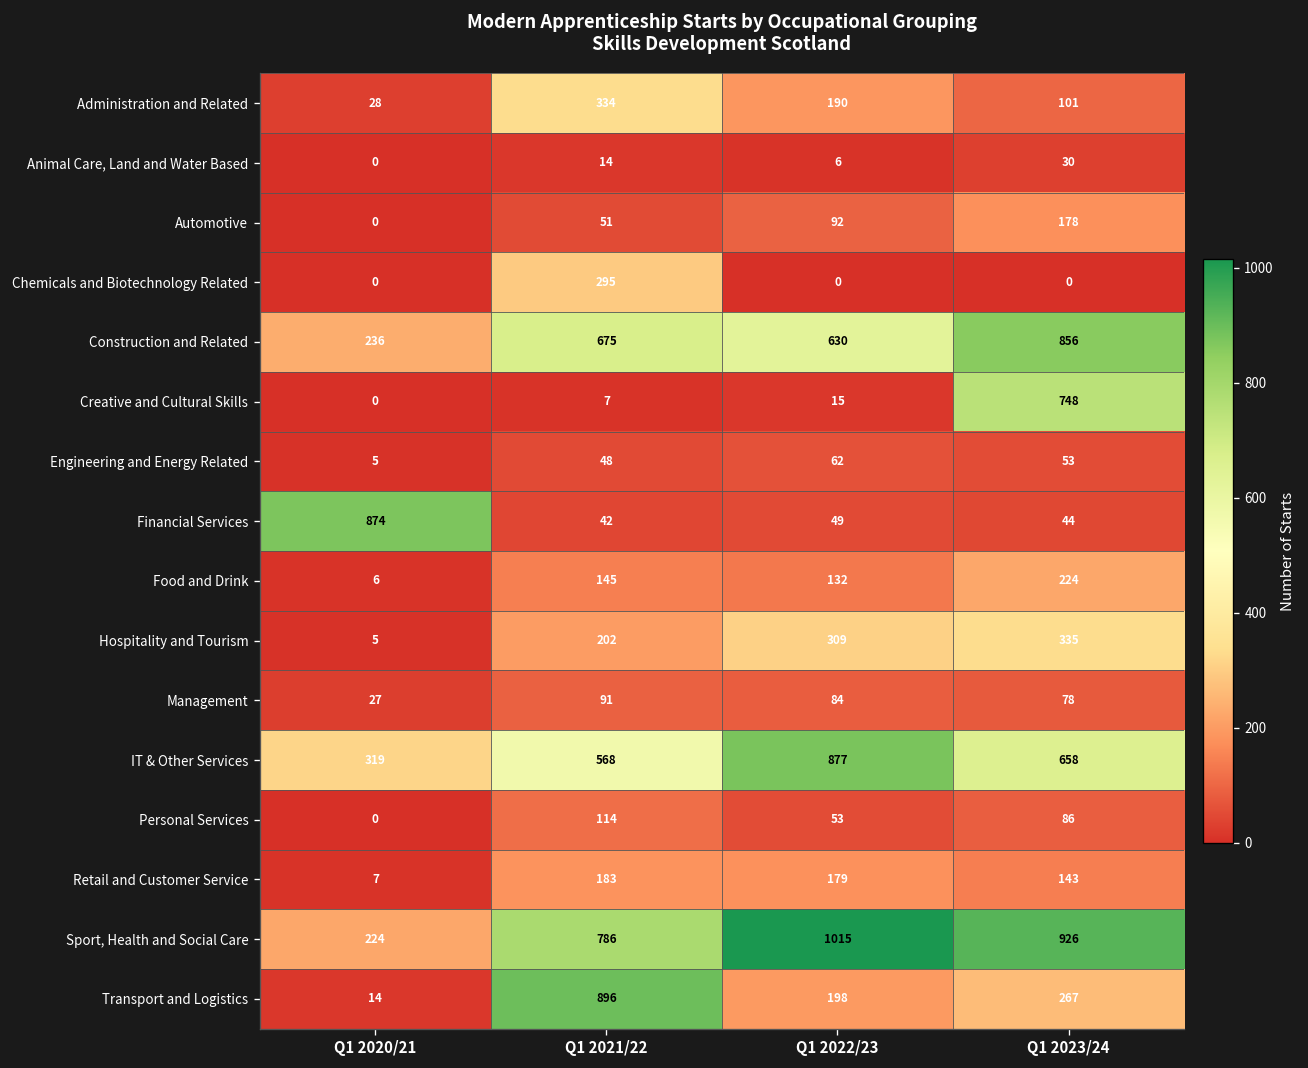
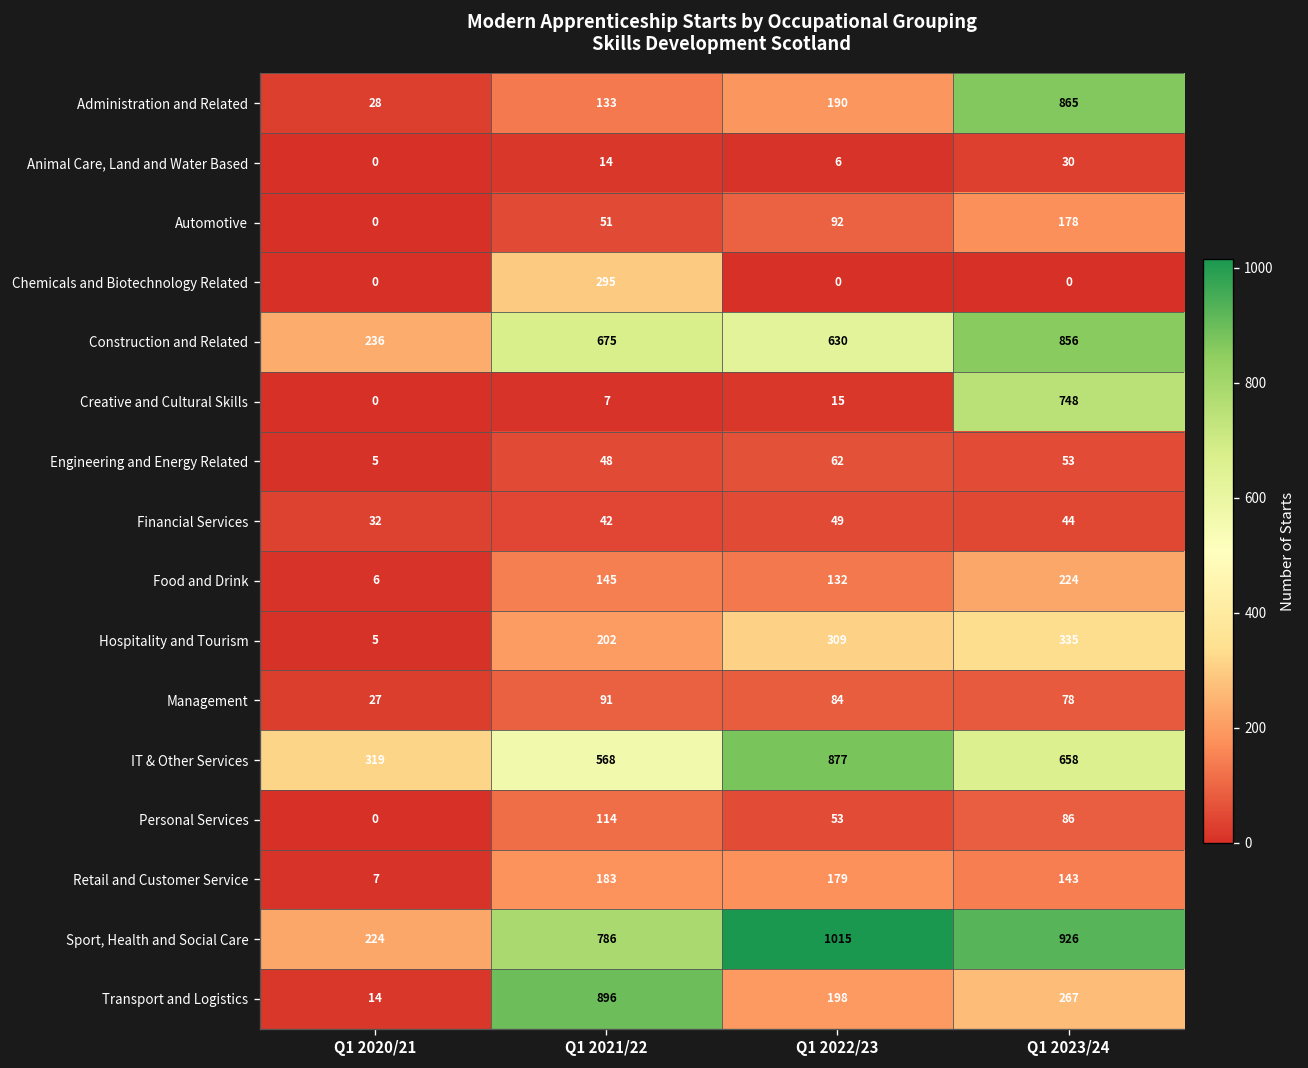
Administration and Related, Q1 2021/22: 334 -> 133
Administration and Related, Q1 2023/24: 101 -> 865
Financial Services, Q1 2020/21: 874 -> 32
